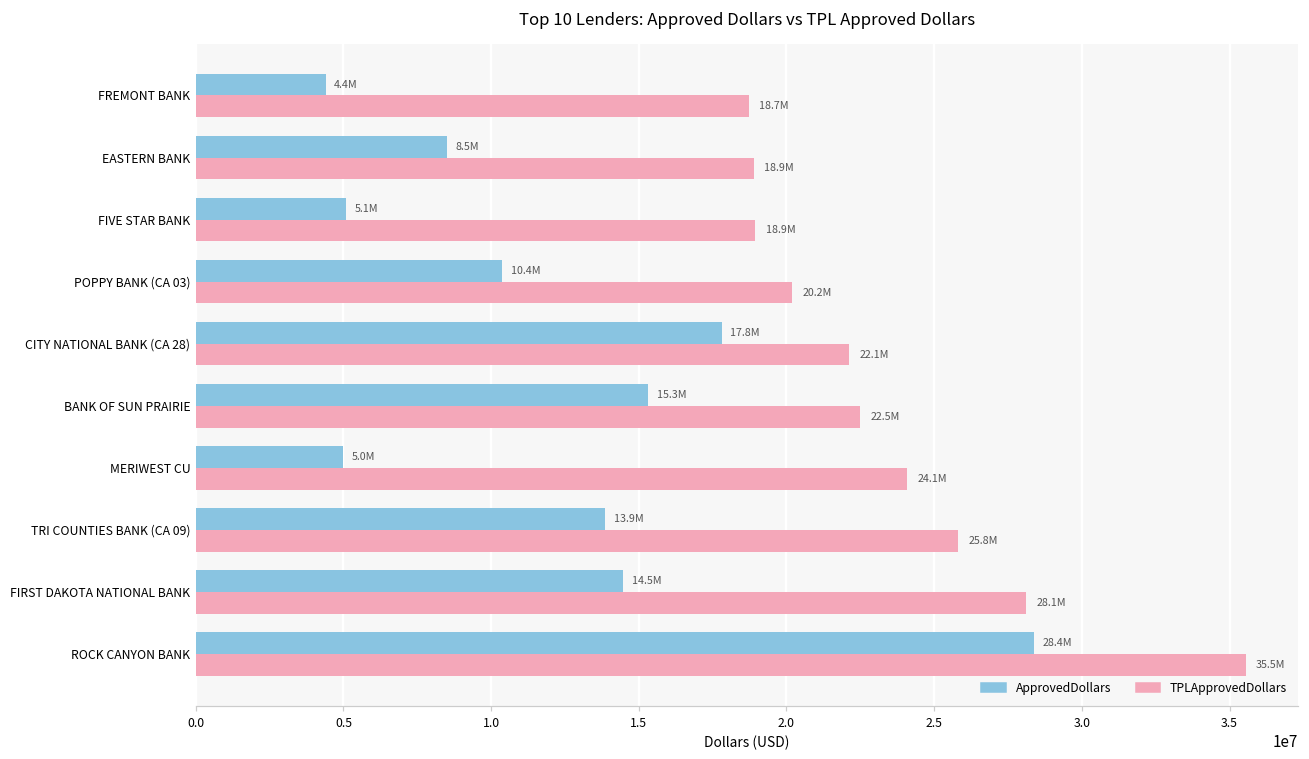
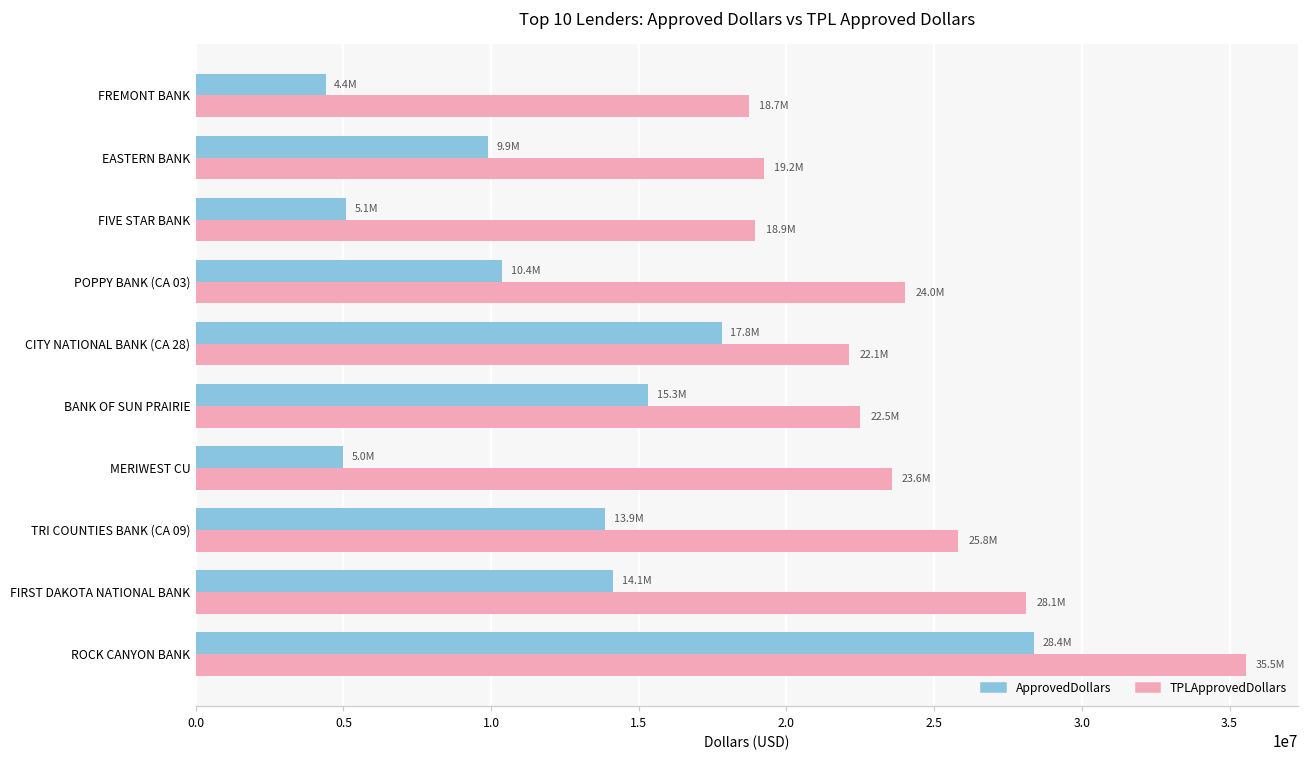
ApprovedDollars, EASTERN BANK: 8.5M -> 9.9M
TPLApprovedDollars, EASTERN BANK: 18.9M -> 19.2M
TPLApprovedDollars, POPPY BANK (CA 03): 20.2M -> 24.0M
TPLApprovedDollars, MERIWEST CU: 24.1M -> 23.6M
ApprovedDollars, FIRST DAKOTA NATIONAL BANK: 14.5M -> 14.1M
